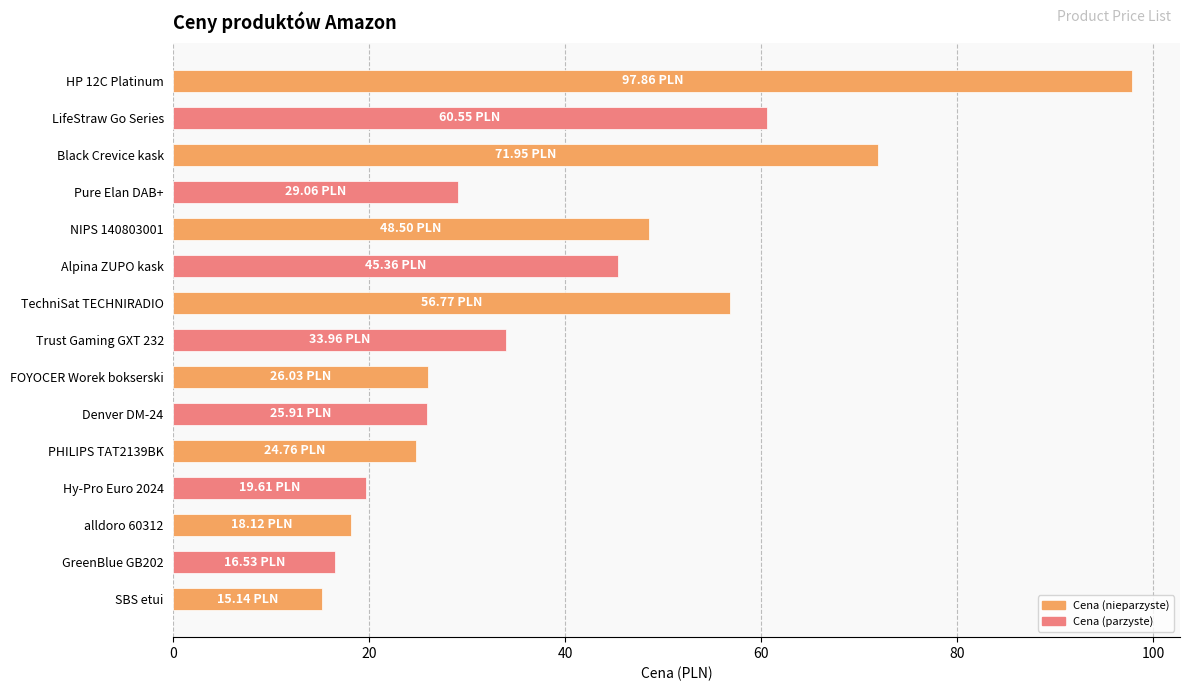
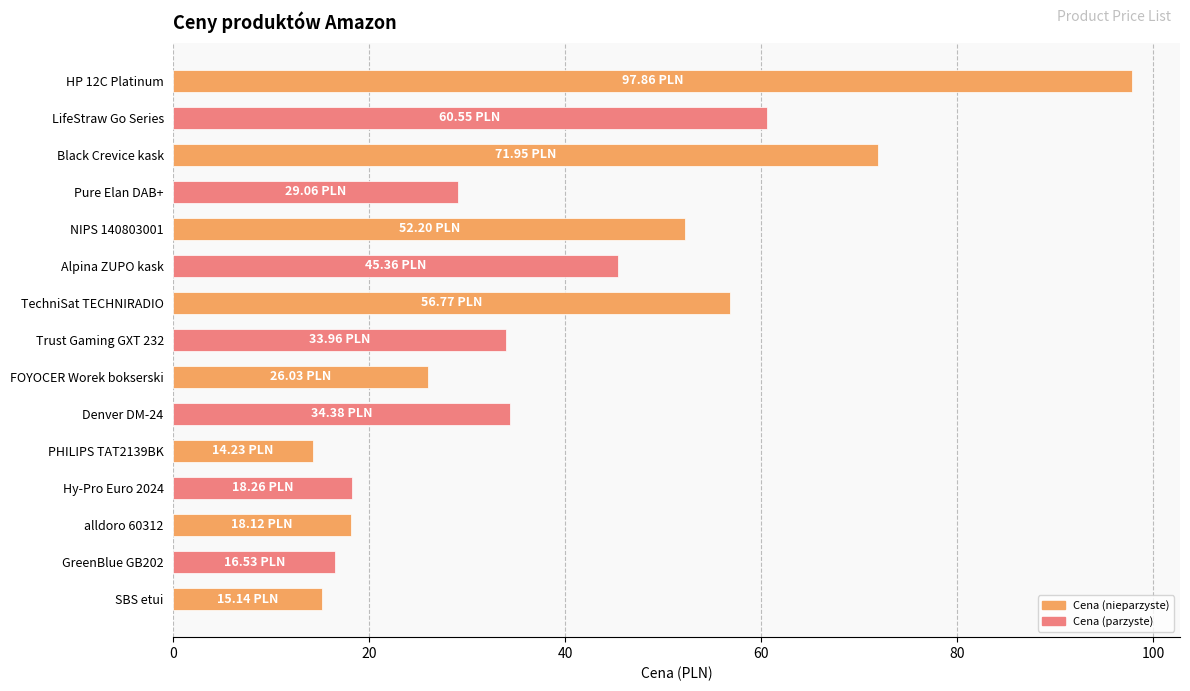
NIPS 140803001: 48.50 -> 52.20
Denver DM-24: 25.91 -> 34.38
PHILIPS TAT2139BK: 24.76 -> 14.23
Hy-Pro Euro 2024: 19.61 -> 18.26
